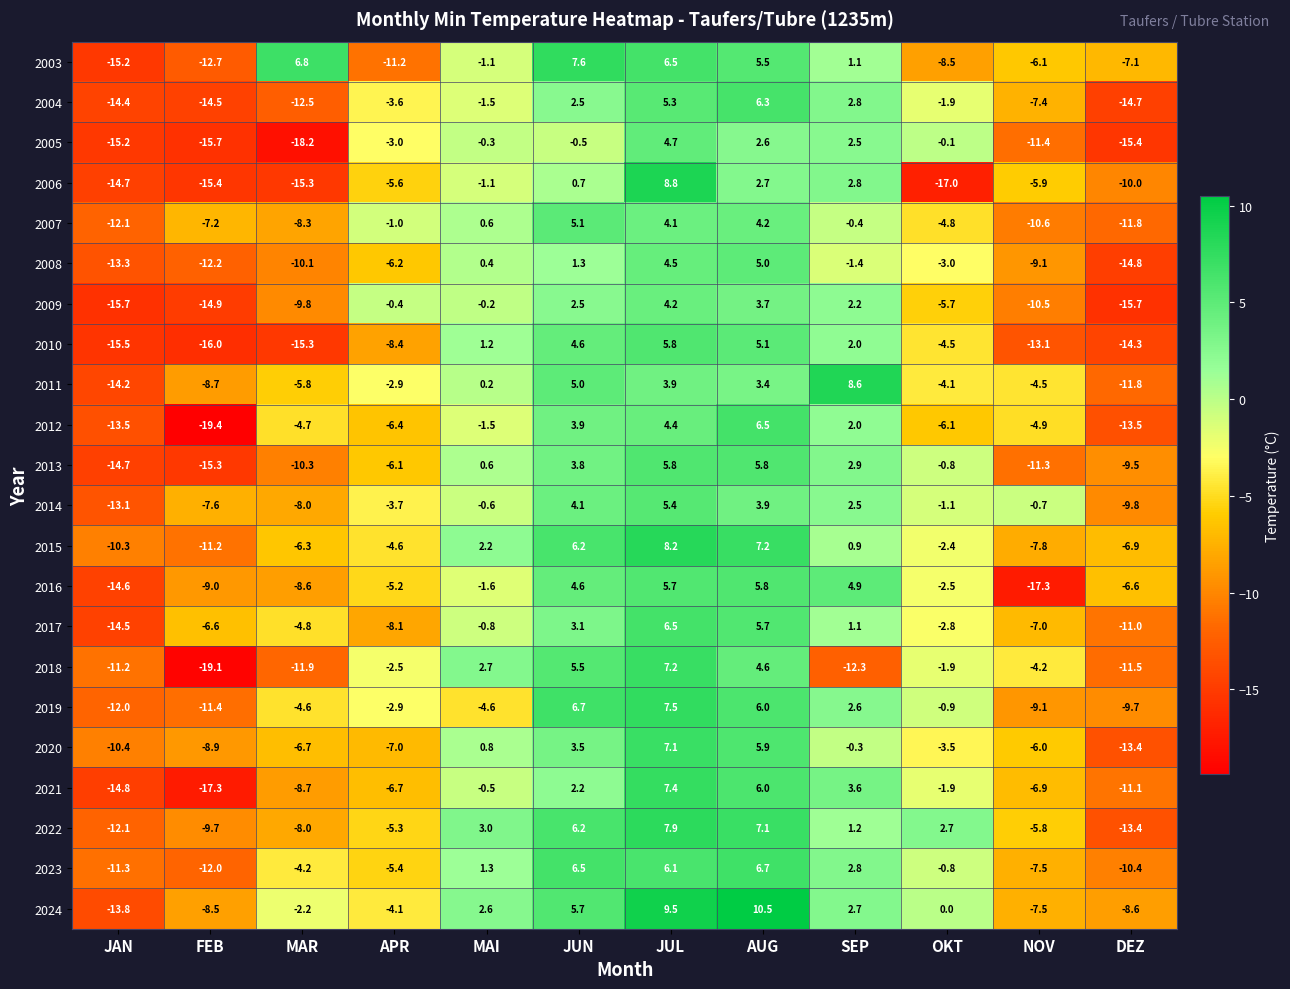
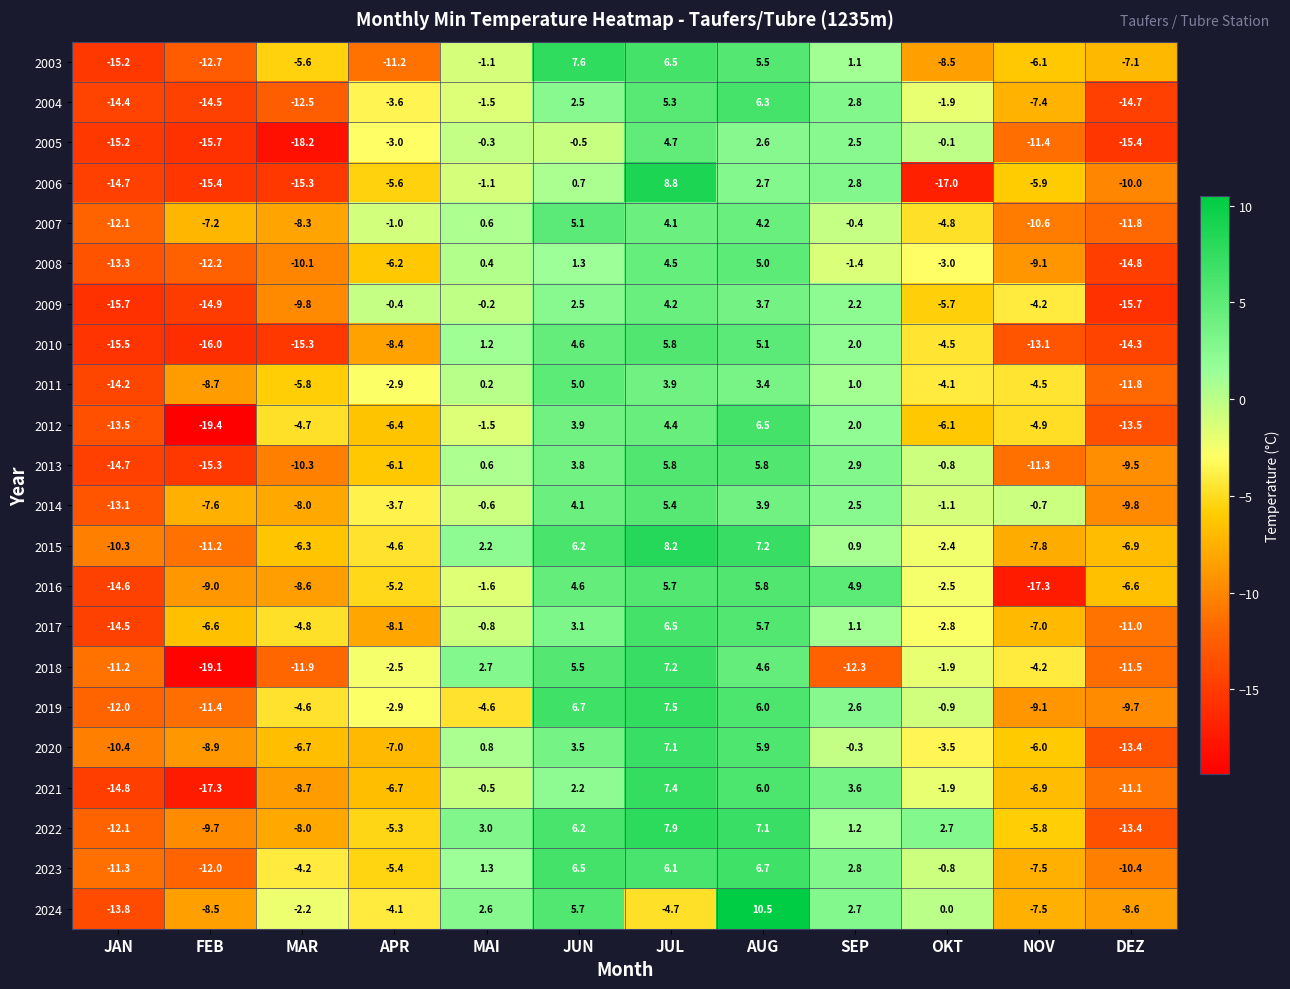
2003, MAR: 6.8 -> -5.6
2009, NOV: -10.5 -> -4.2
2011, SEP: 8.6 -> 1.0
2024, JUL: 9.5 -> -4.7
